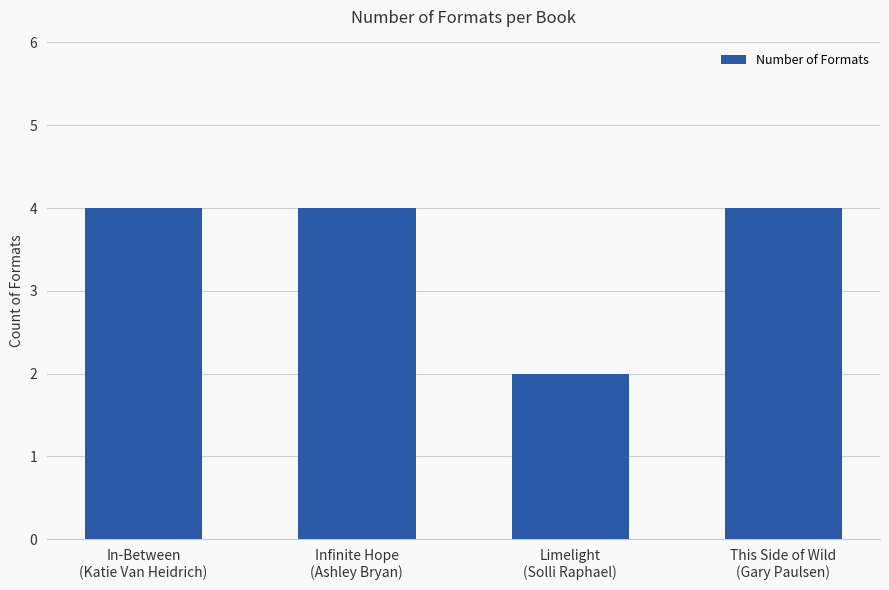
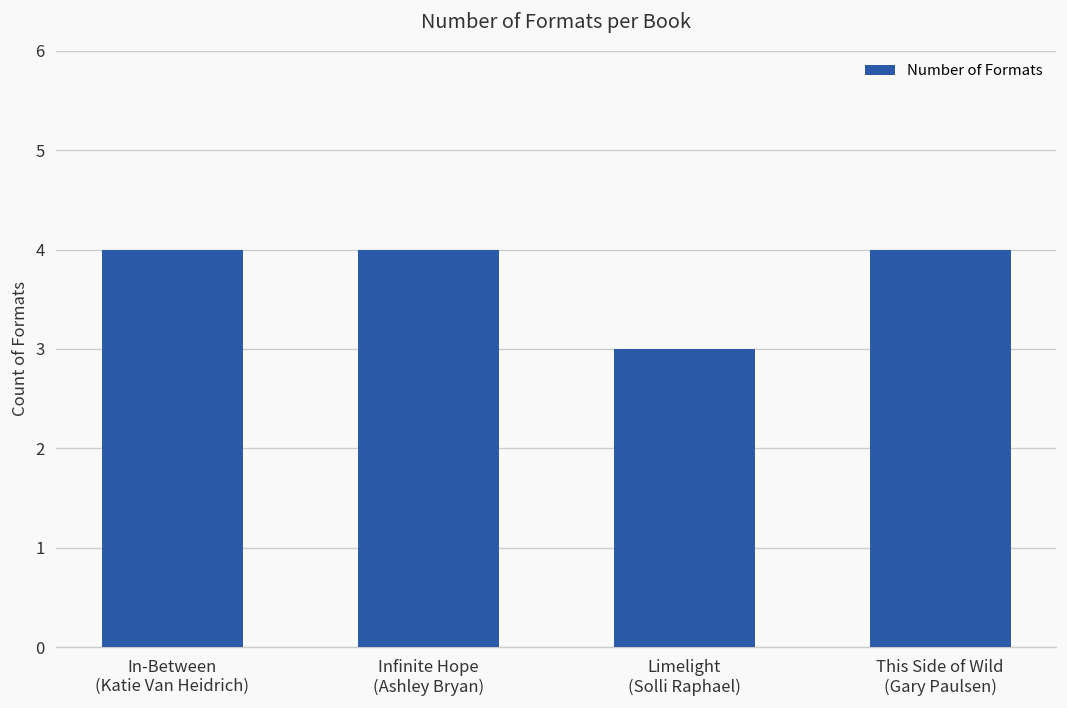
Limelight (Solli Raphael): 2 -> 3
